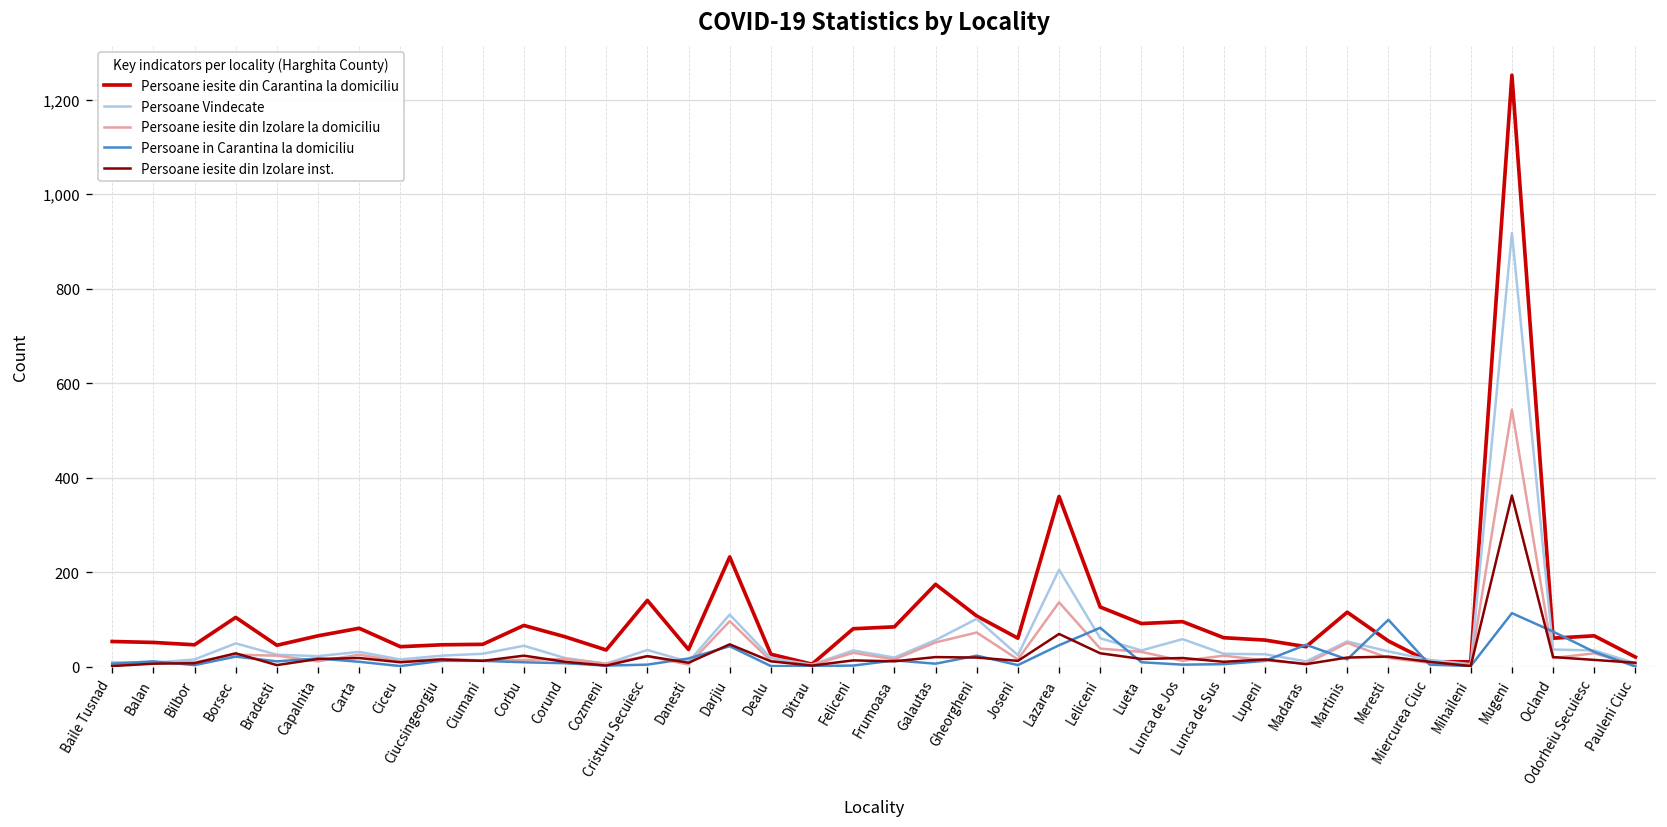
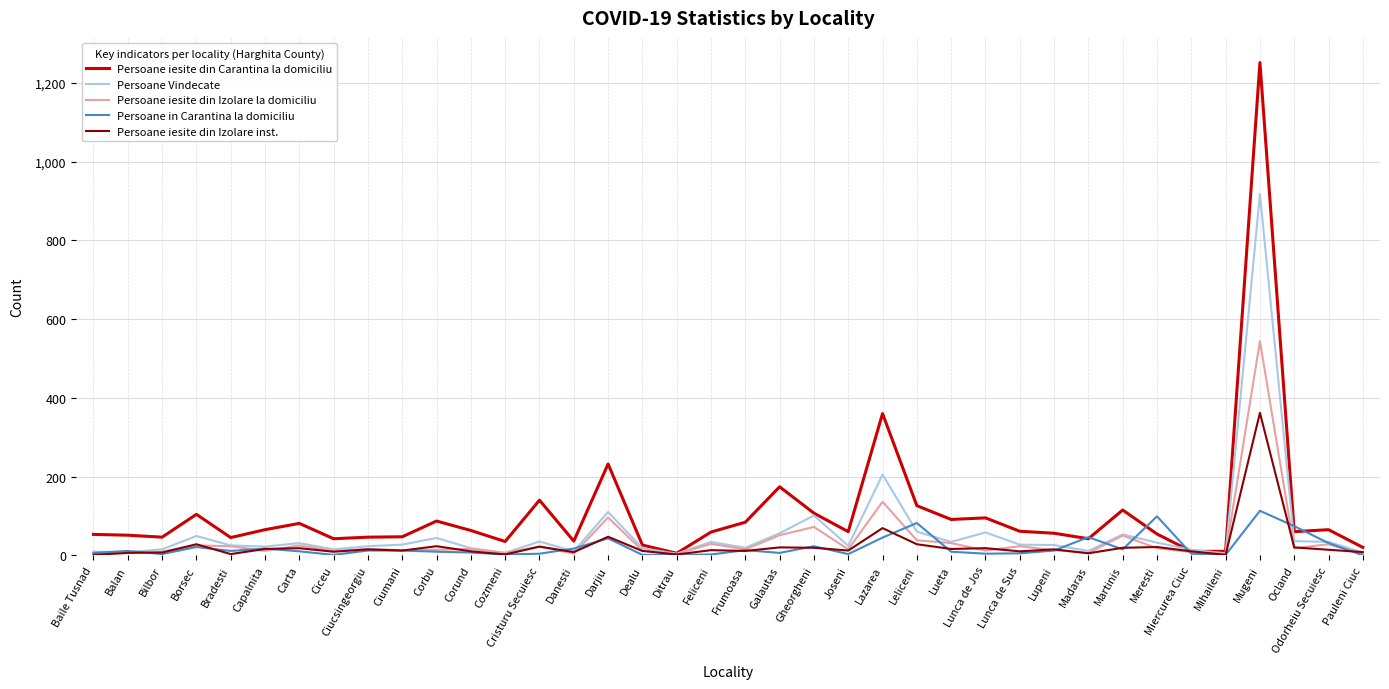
Persoane iesite din Carantina la domiciliu, Feliceni: 80 -> 60
